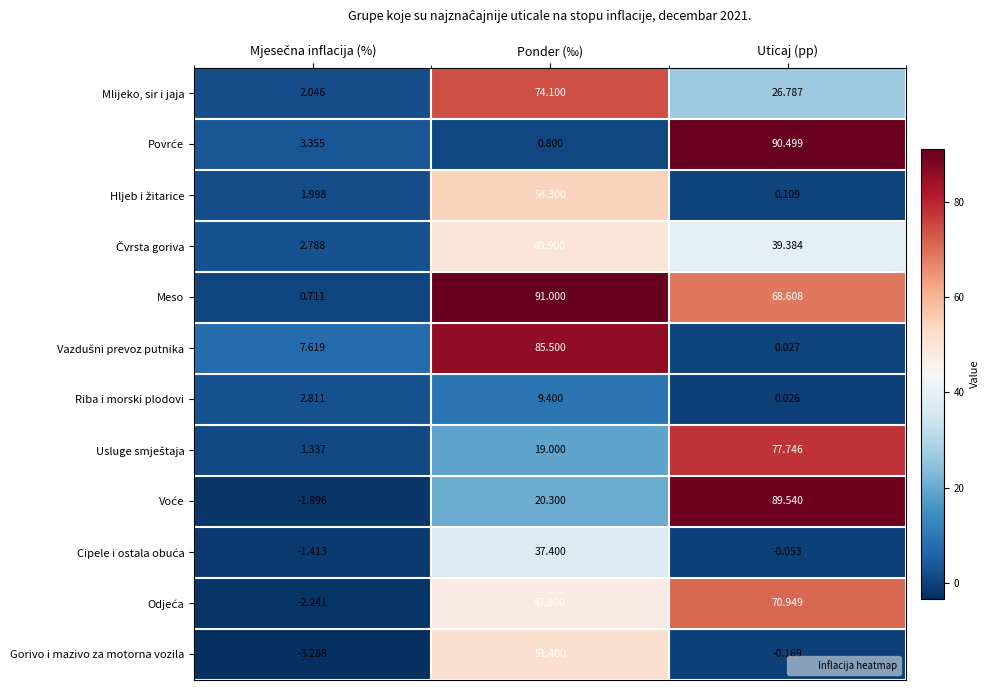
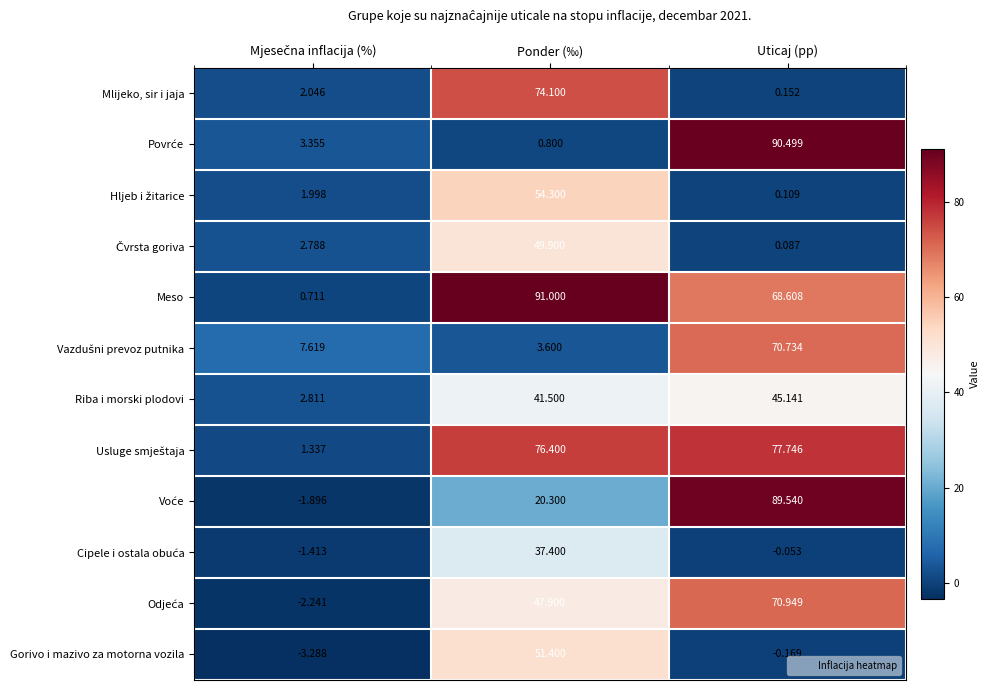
Mlijeko, sir i jaja, Uticaj (pp): 26.787 -> 0.152
Čvrsta goriva, Uticaj (pp): 39.384 -> 0.087
Vazdušni prevoz putnika, Ponder (‰): 85.500 -> 3.600
Vazdušni prevoz putnika, Uticaj (pp): 0.027 -> 70.734
Riba i morski plodovi, Ponder (‰): 9.400 -> 41.500
Riba i morski plodovi, Uticaj (pp): 0.026 -> 45.141
Usluge smještaja, Ponder (‰): 19.000 -> 76.400
